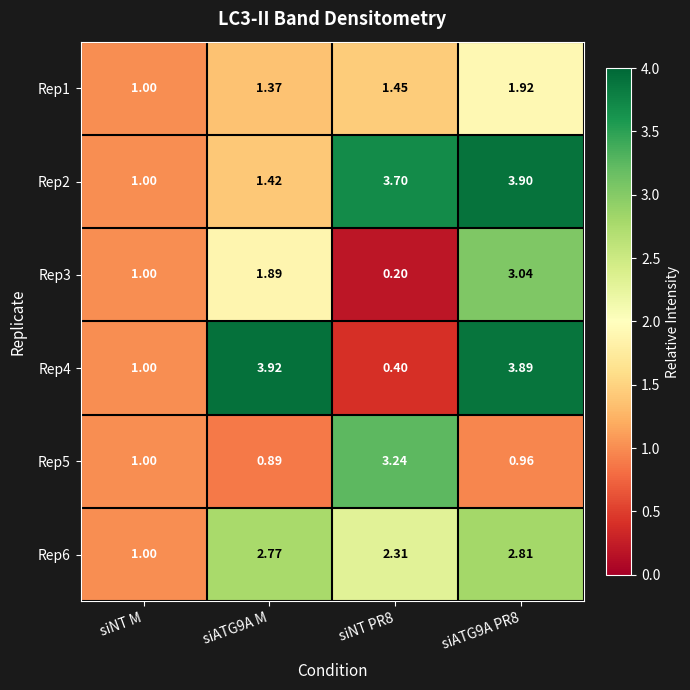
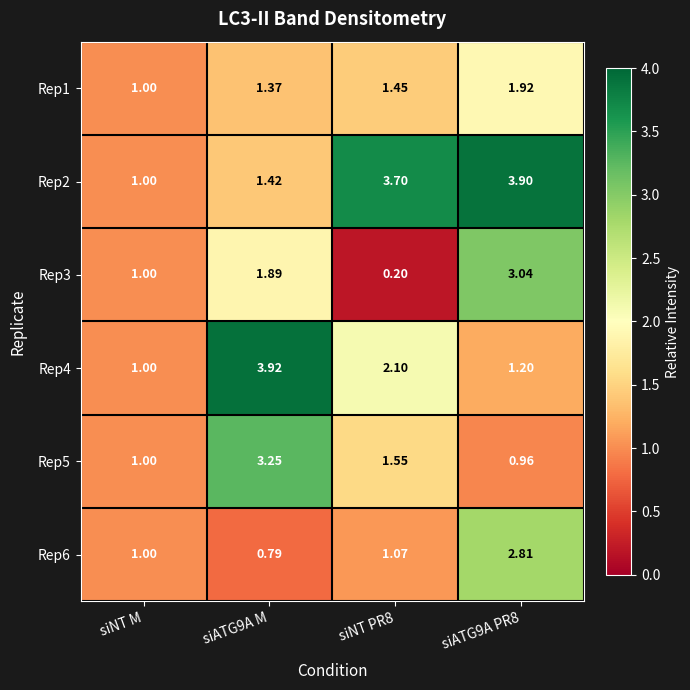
Rep4, siNT PR8: 0.40 -> 2.10
Rep4, siATG9A PR8: 3.89 -> 1.20
Rep5, siATG9A M: 0.89 -> 3.25
Rep5, siNT PR8: 3.24 -> 1.55
Rep6, siATG9A M: 2.77 -> 0.79
Rep6, siNT PR8: 2.31 -> 1.07
